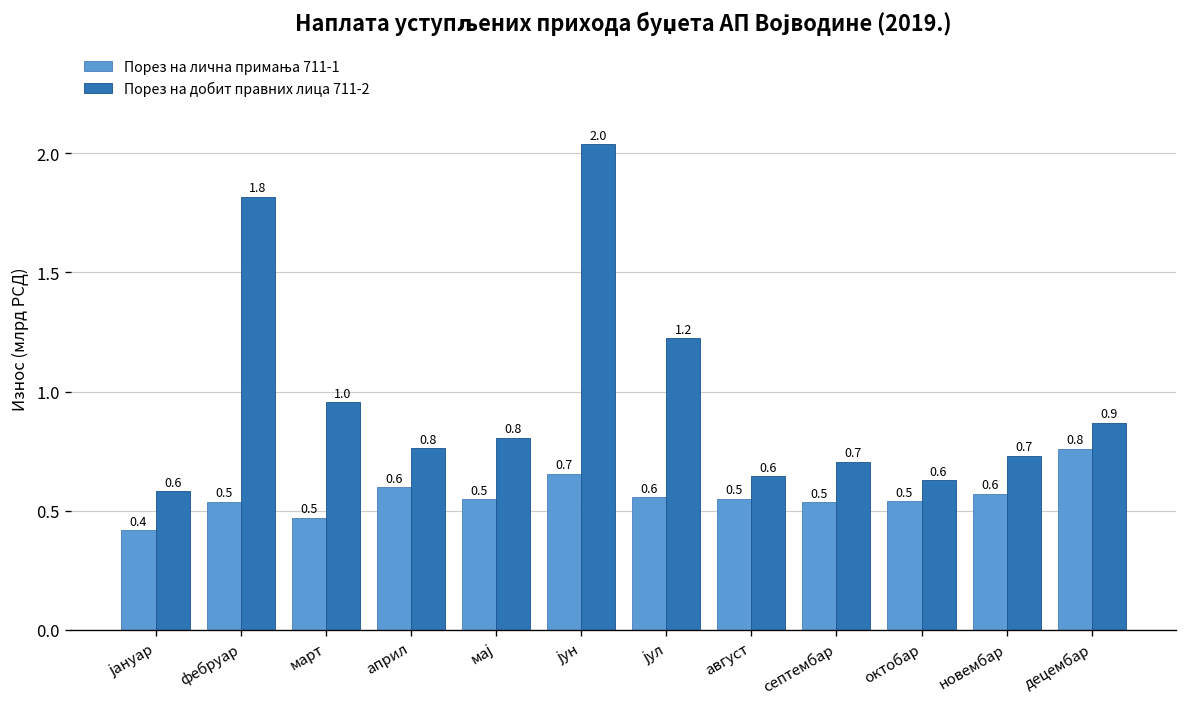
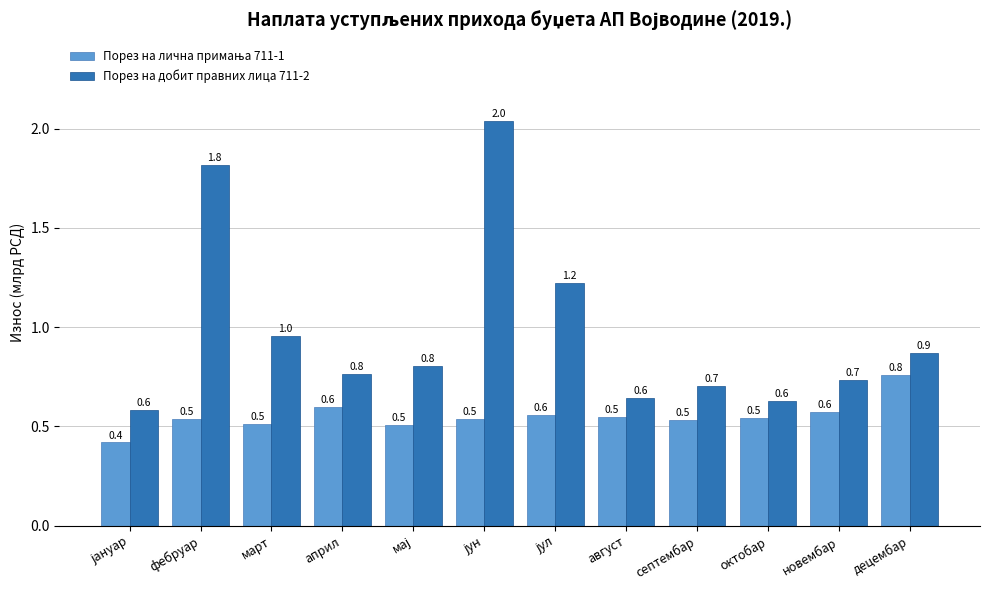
Порез на лична примања 711-1, март: 0.47 -> 0.51
Порез на лична примања 711-1, мај: 0.55 -> 0.51
Порез на лична примања 711-1, јун: 0.7 -> 0.5
